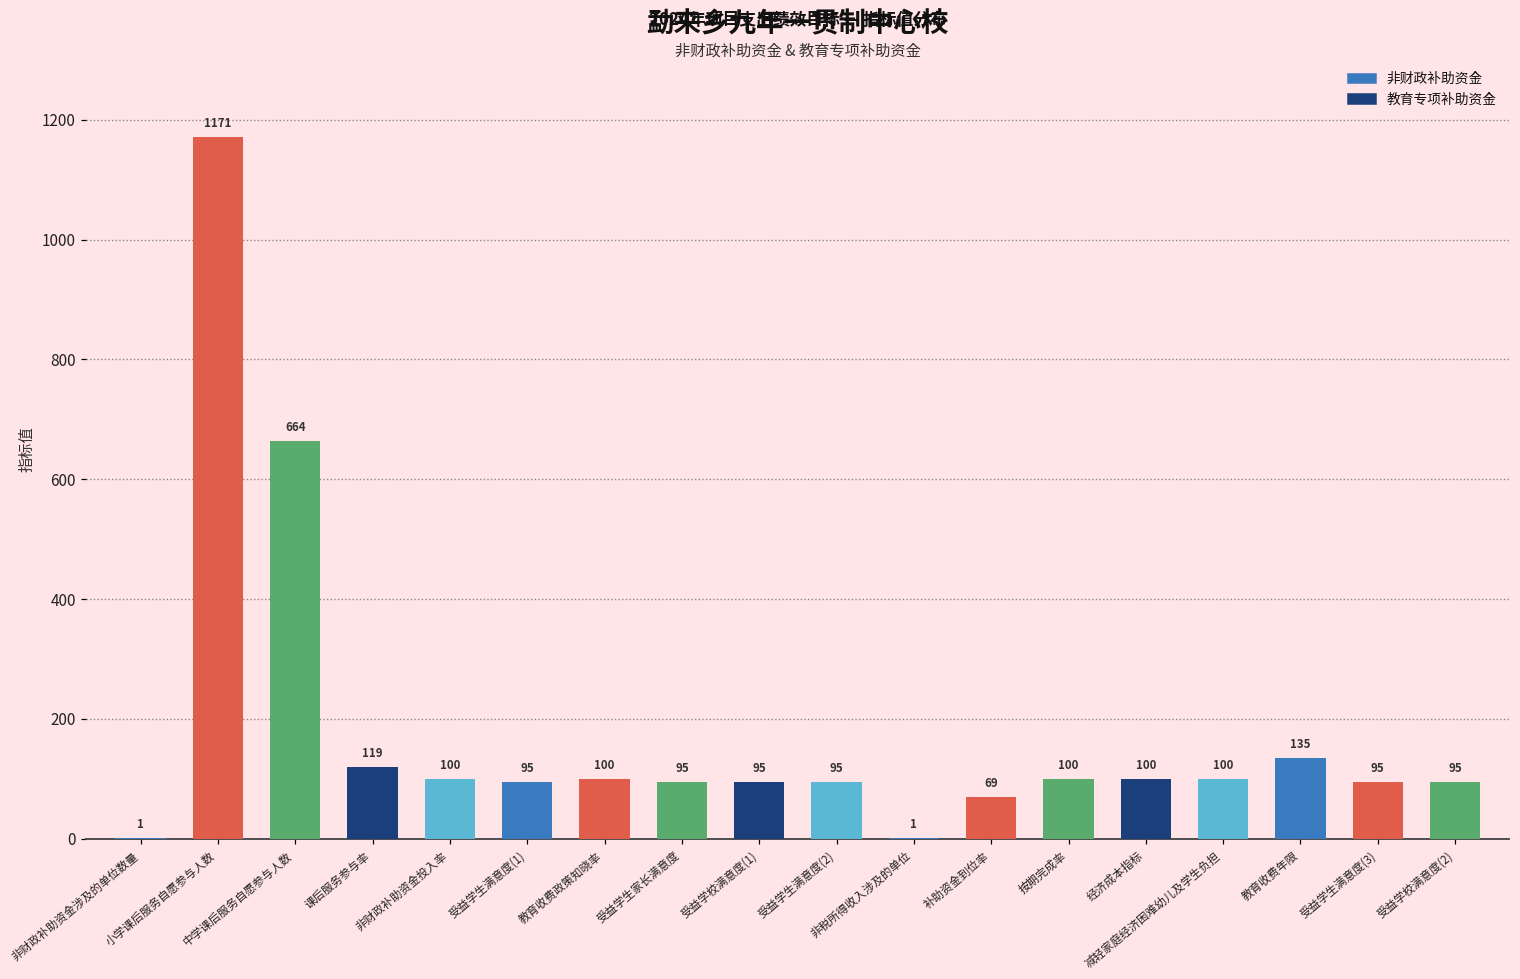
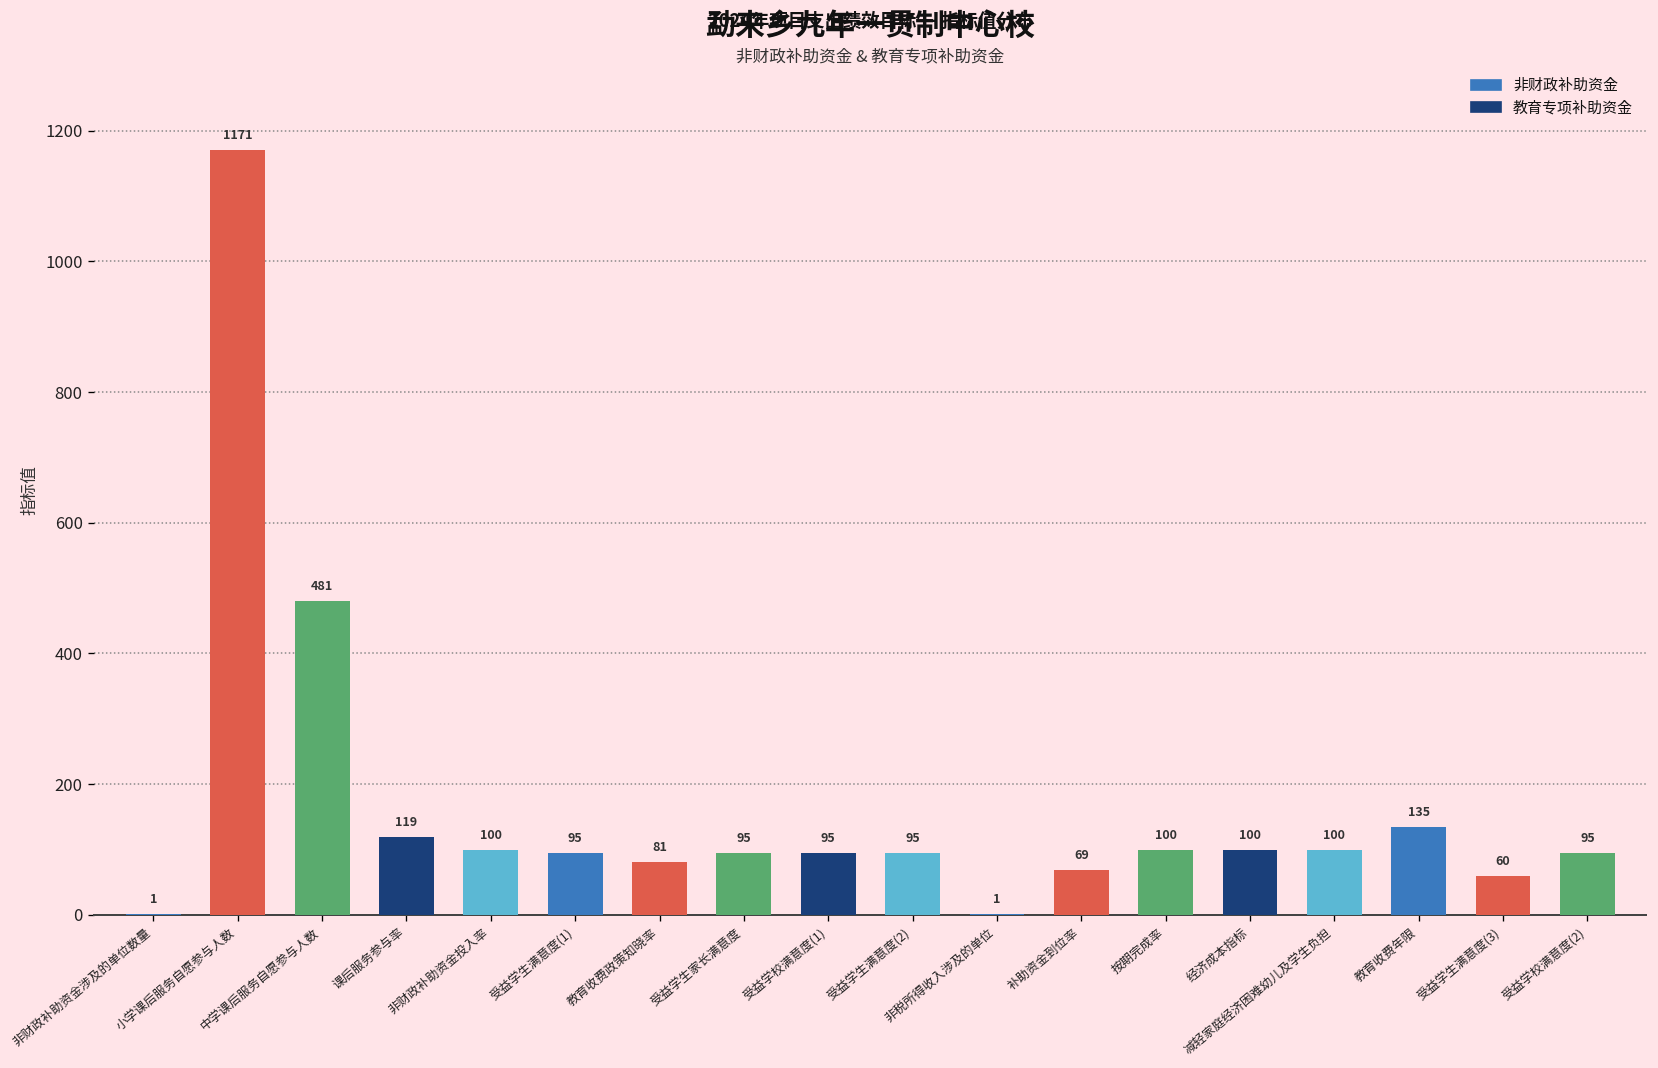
中学课后服务自愿参与人数: 664 -> 481
教育收费政策知晓率: 100 -> 81
受益学生满意度(3): 95 -> 60
